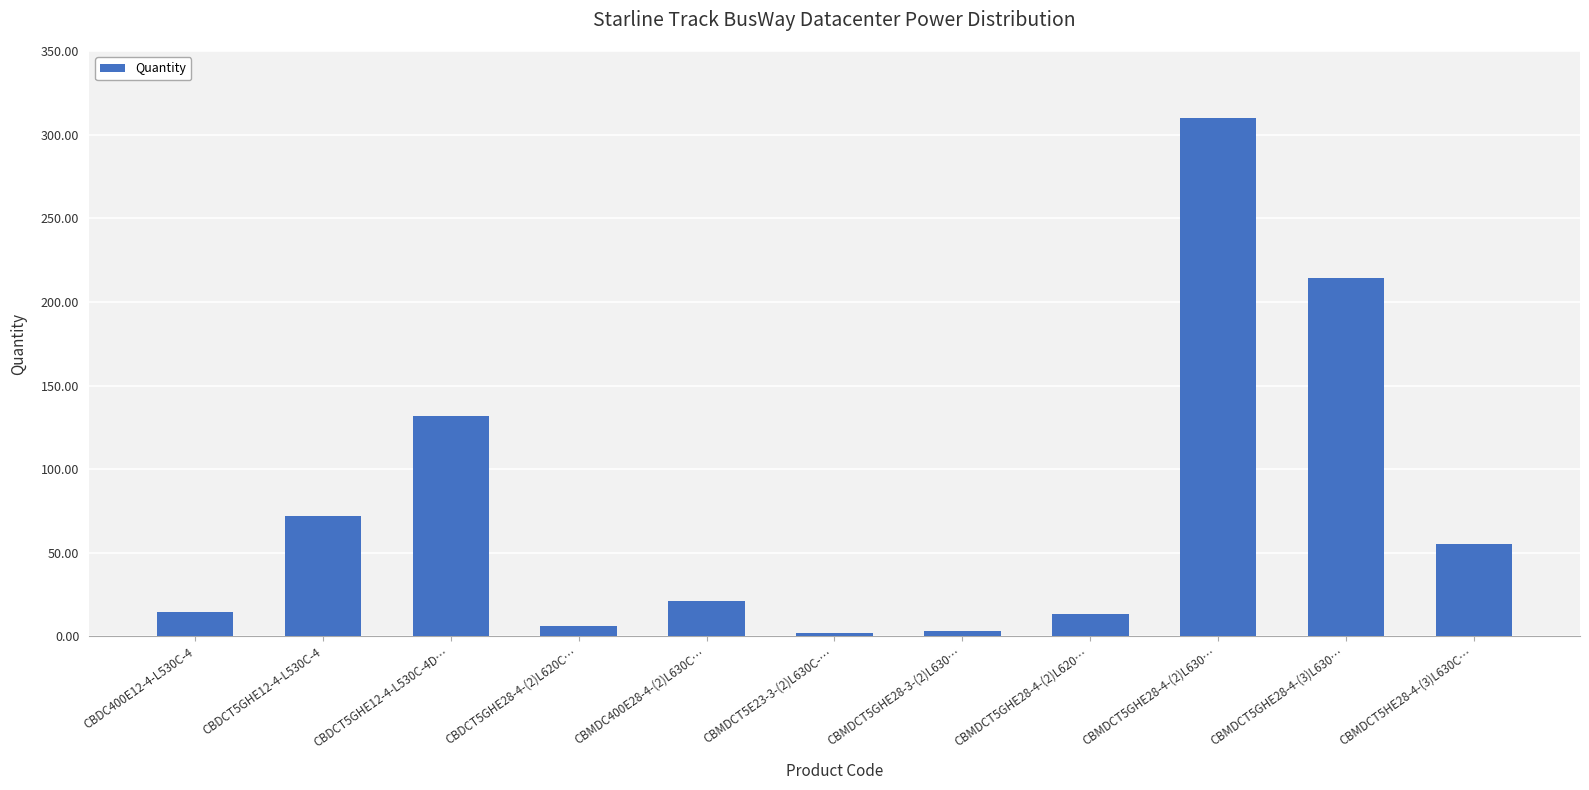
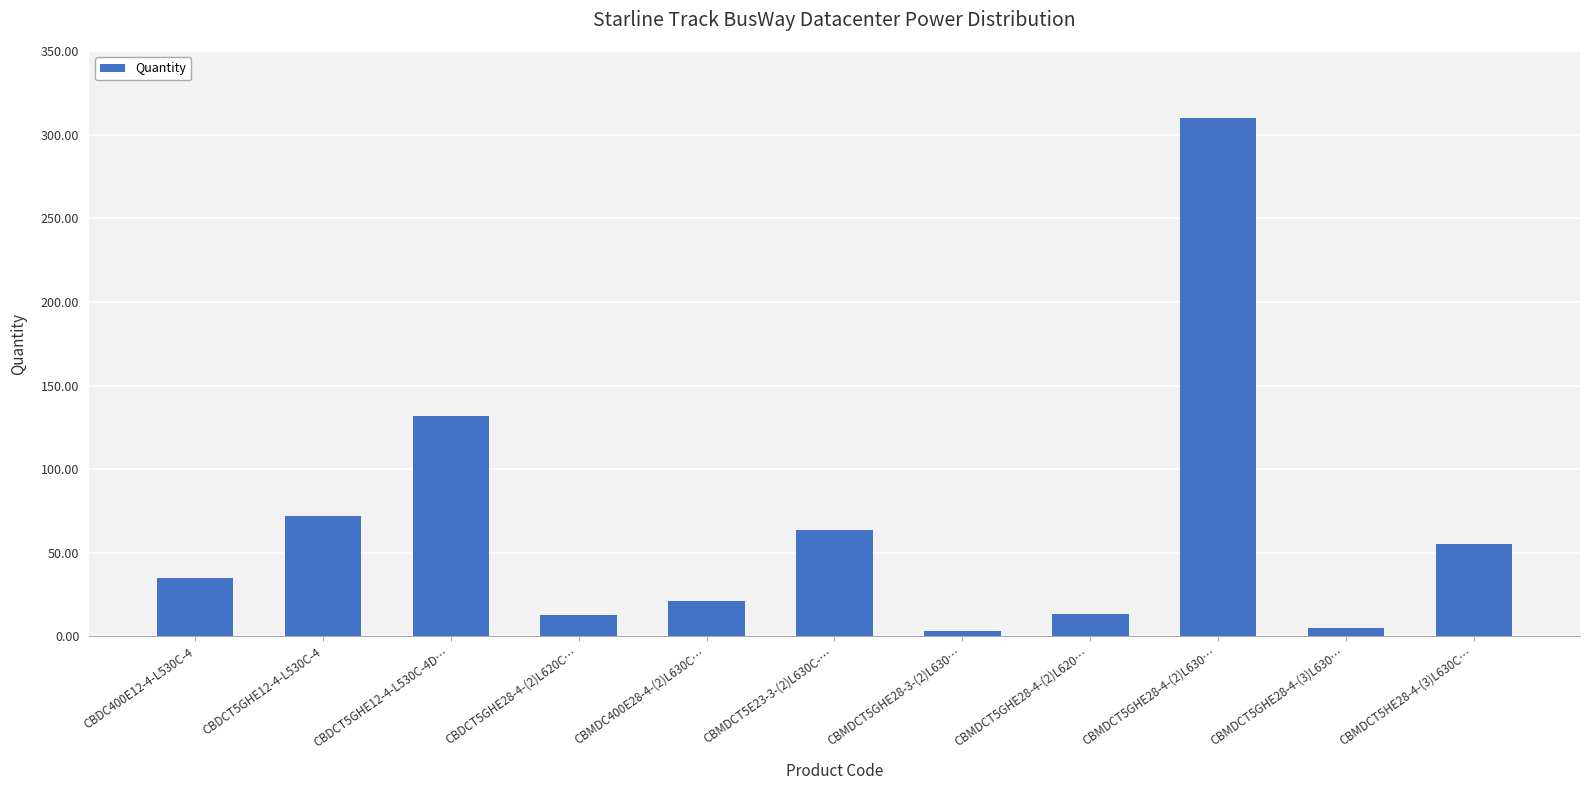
CBDC400E12-4-L530C-4: 14 -> 35
CBDCT5GHE28-4-(2)L620C…: 6 -> 13
CBMDCT5E23-3-(2)L630C-…: 2 -> 64
CBMDCT5GHE28-4-(3)L630…: 214 -> 5
